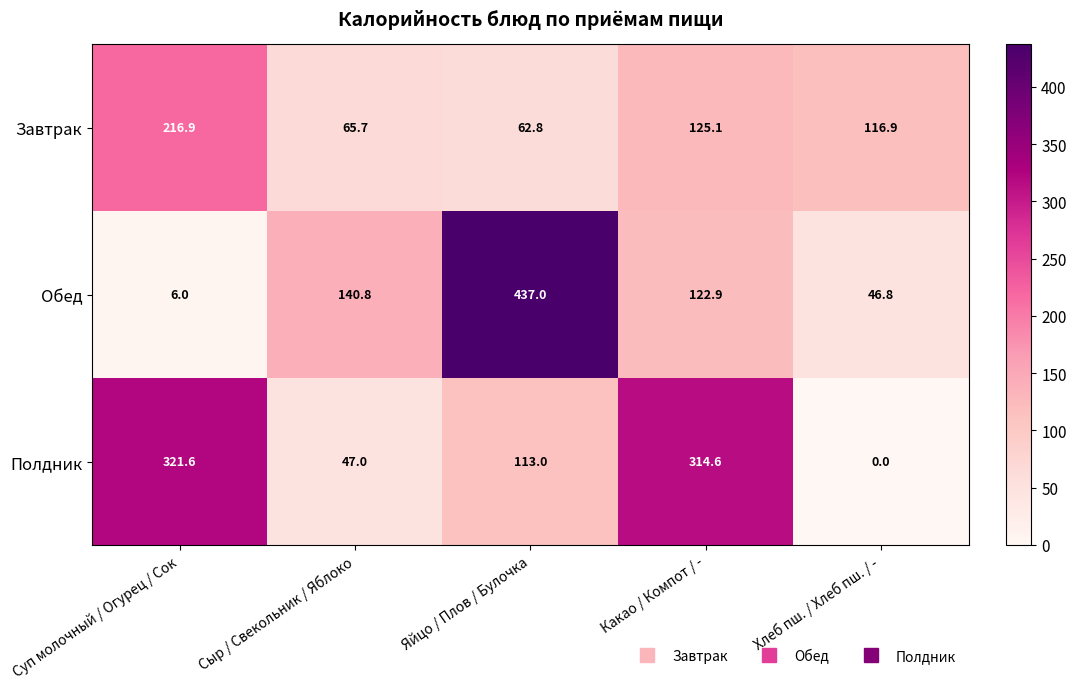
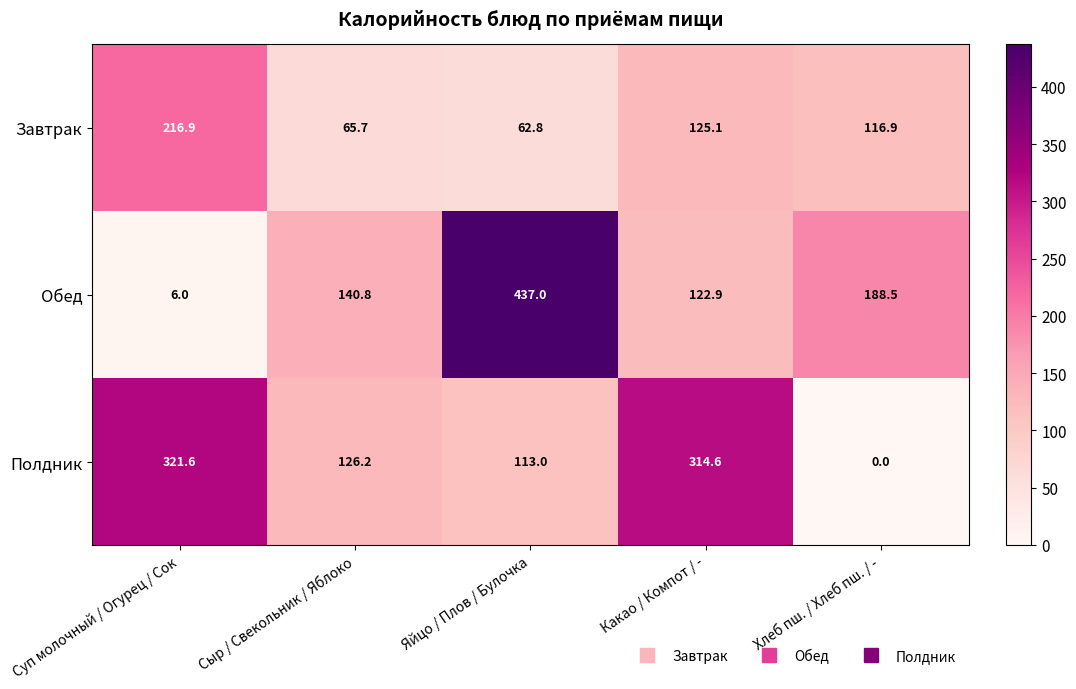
Обед, Хлеб пш. / Хлеб пш. / -: 46.8 -> 188.5
Полдник, Сыр / Свекольник / Яблоко: 47.0 -> 126.2
